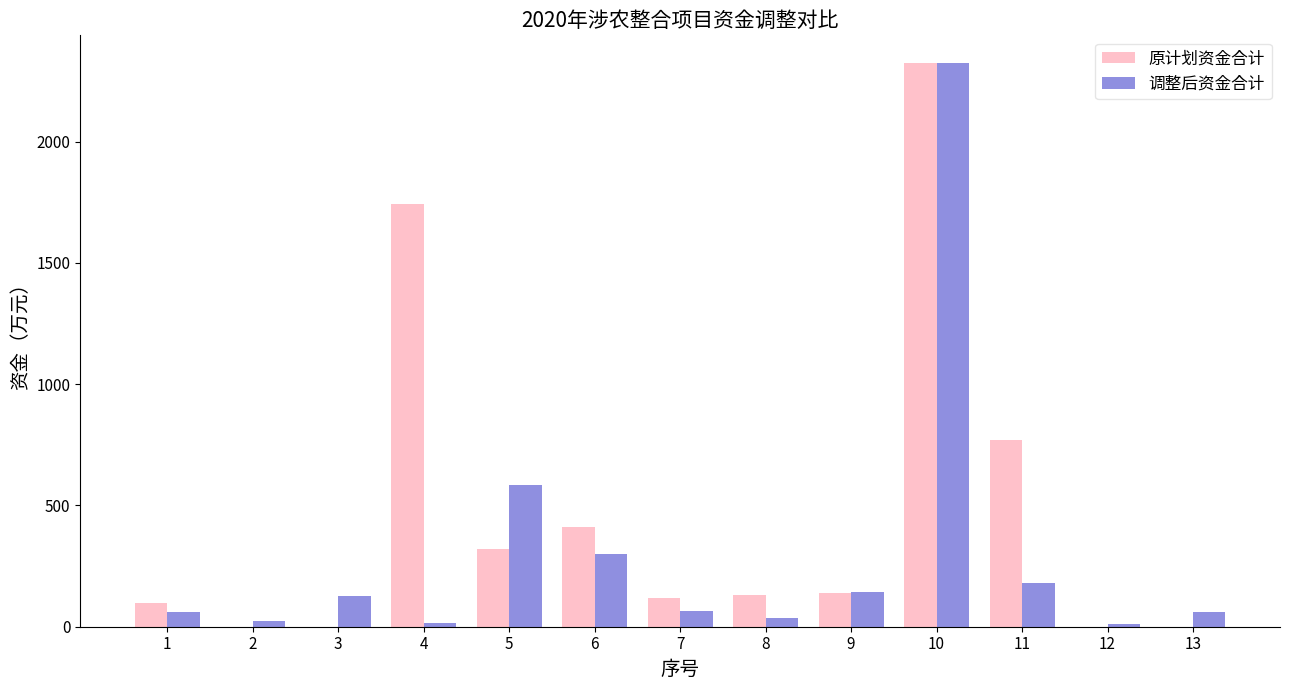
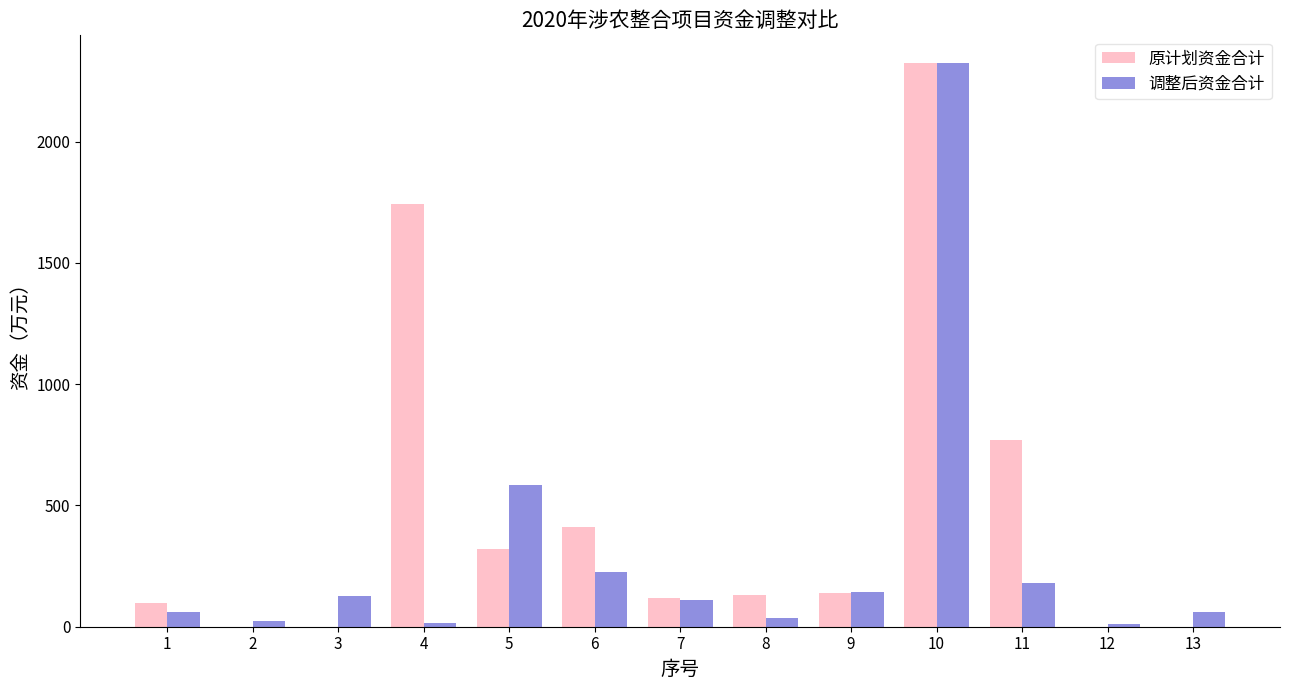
调整后资金合计, 6: 300 -> 230
调整后资金合计, 7: 60 -> 110
